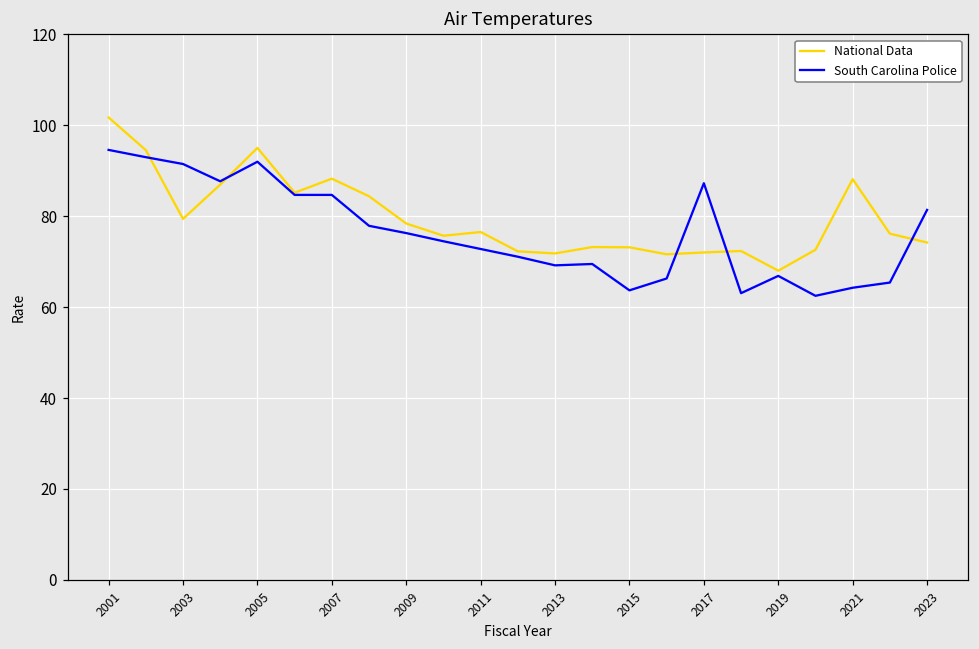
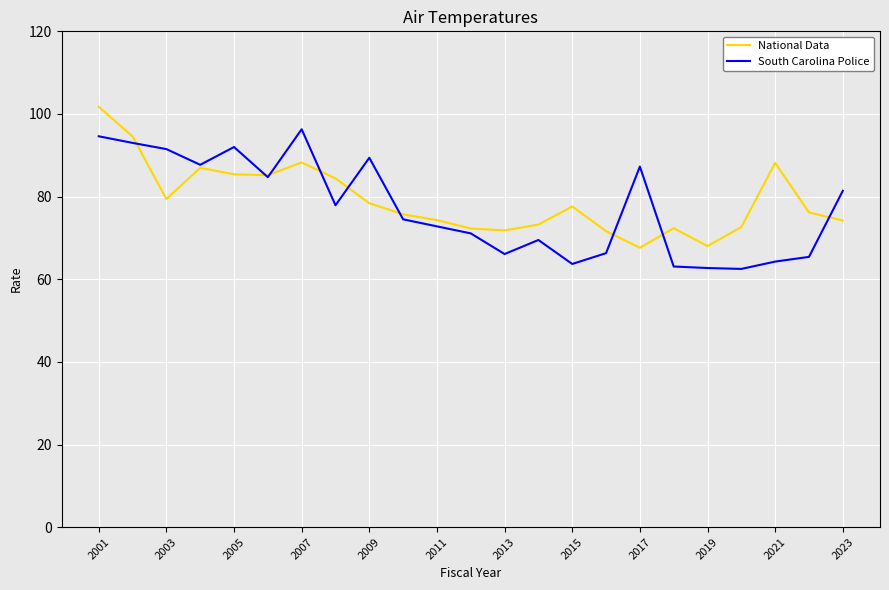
National Data, 2005: 95 -> 85
South Carolina Police, 2007: 85 -> 96
South Carolina Police, 2009: 76 -> 89
National Data, 2011: 77 -> 74
South Carolina Police, 2013: 69 -> 66
National Data, 2015: 73 -> 78
National Data, 2017: 72 -> 68
South Carolina Police, 2019: 67 -> 63
